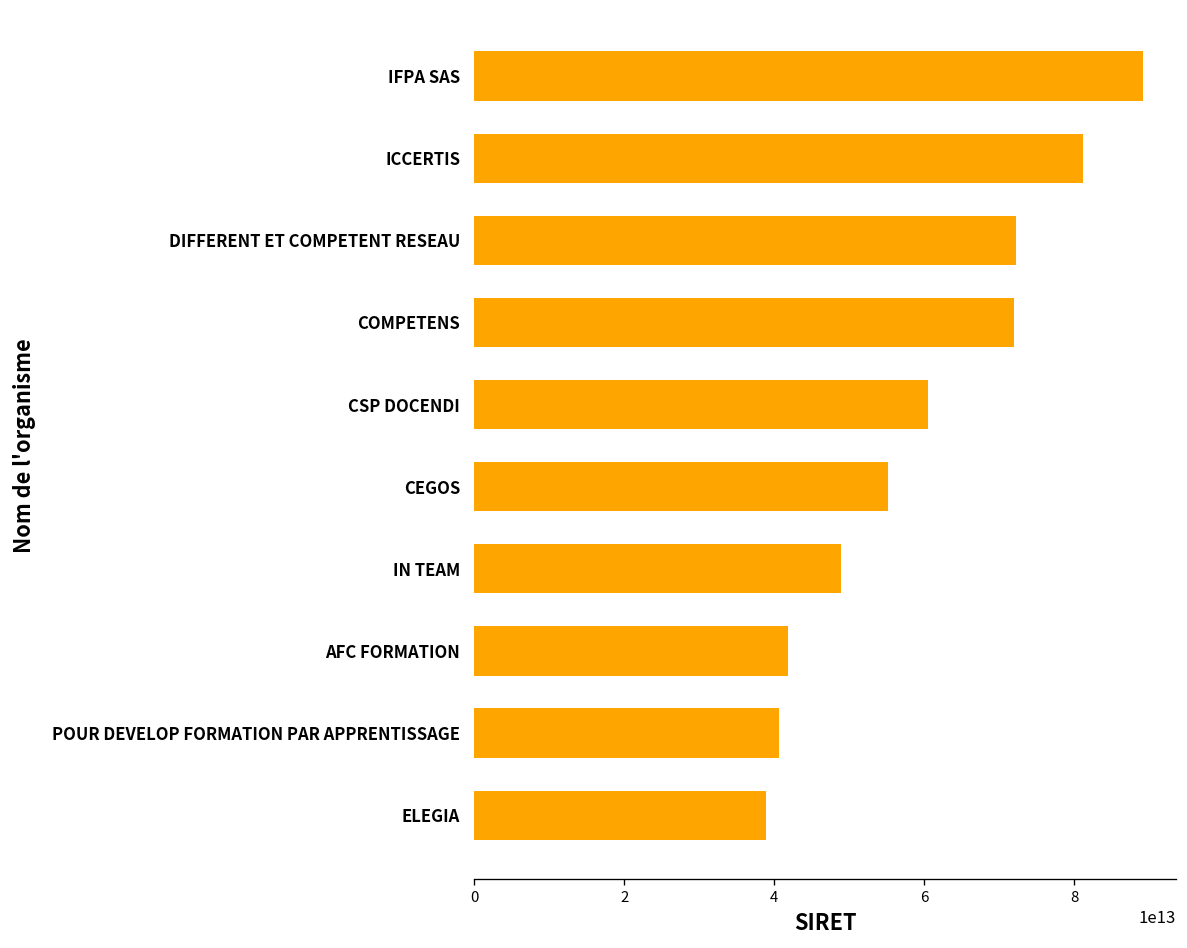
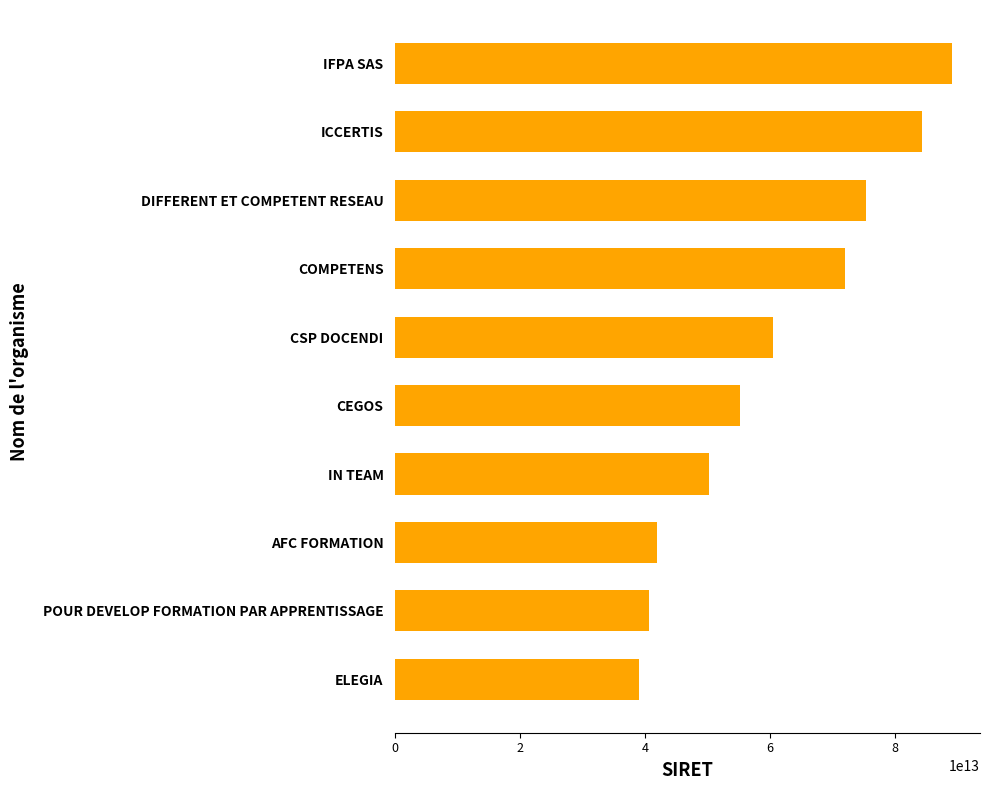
ICCERTIS: 81000000000000 -> 84000000000000
DIFFERENT ET COMPETENT RESEAU: 72000000000000 -> 75000000000000
IN TEAM: 49000000000000 -> 50000000000000
